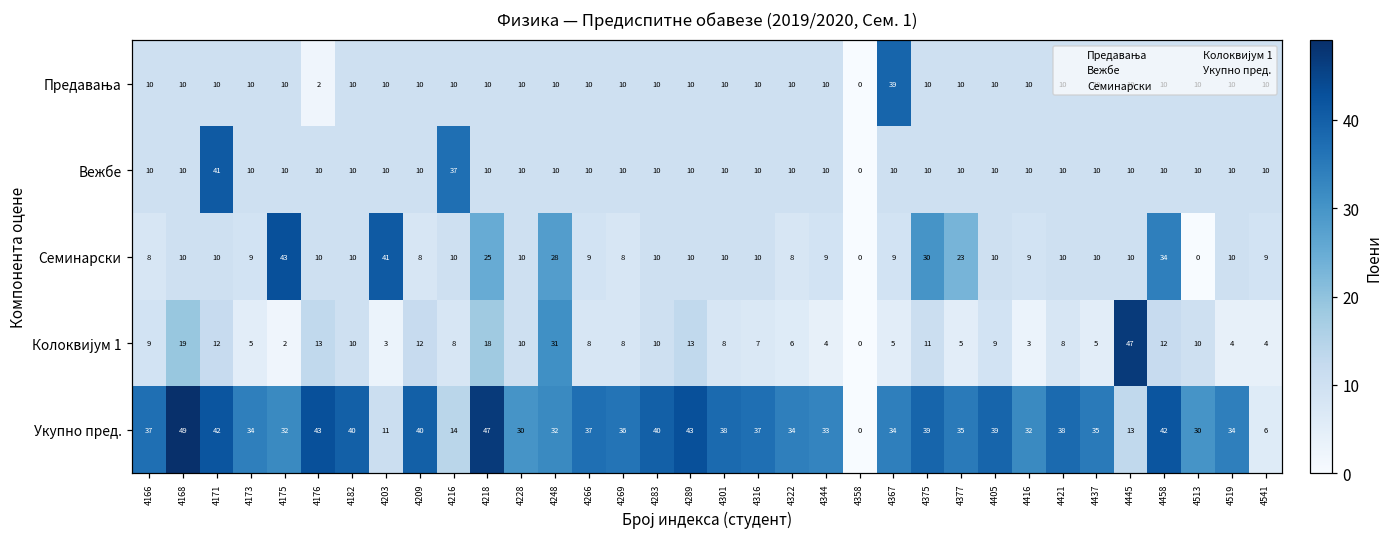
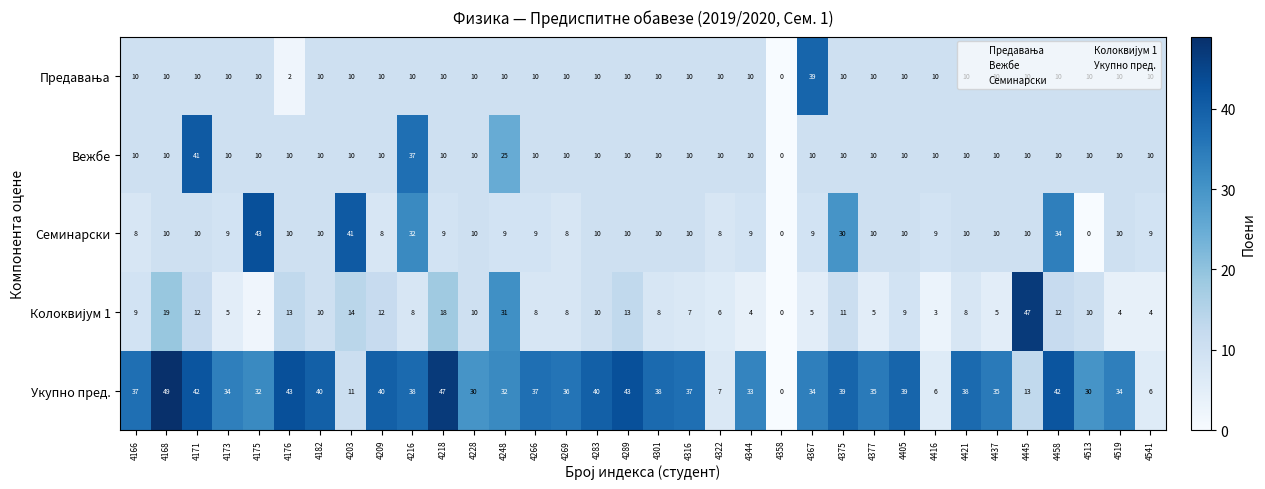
Вежбе, 4248: 10 -> 25
Семинарски, 4216: 10 -> 32
Семинарски, 4218: 25 -> 9
Семинарски, 4248: 28 -> 9
Семинарски, 4377: 23 -> 10
Колоквијум 1, 4203: 3 -> 14
Укупно пред., 4216: 14 -> 38
Укупно пред., 4322: 34 -> 7
Укупно пред., 4416: 32 -> 6
